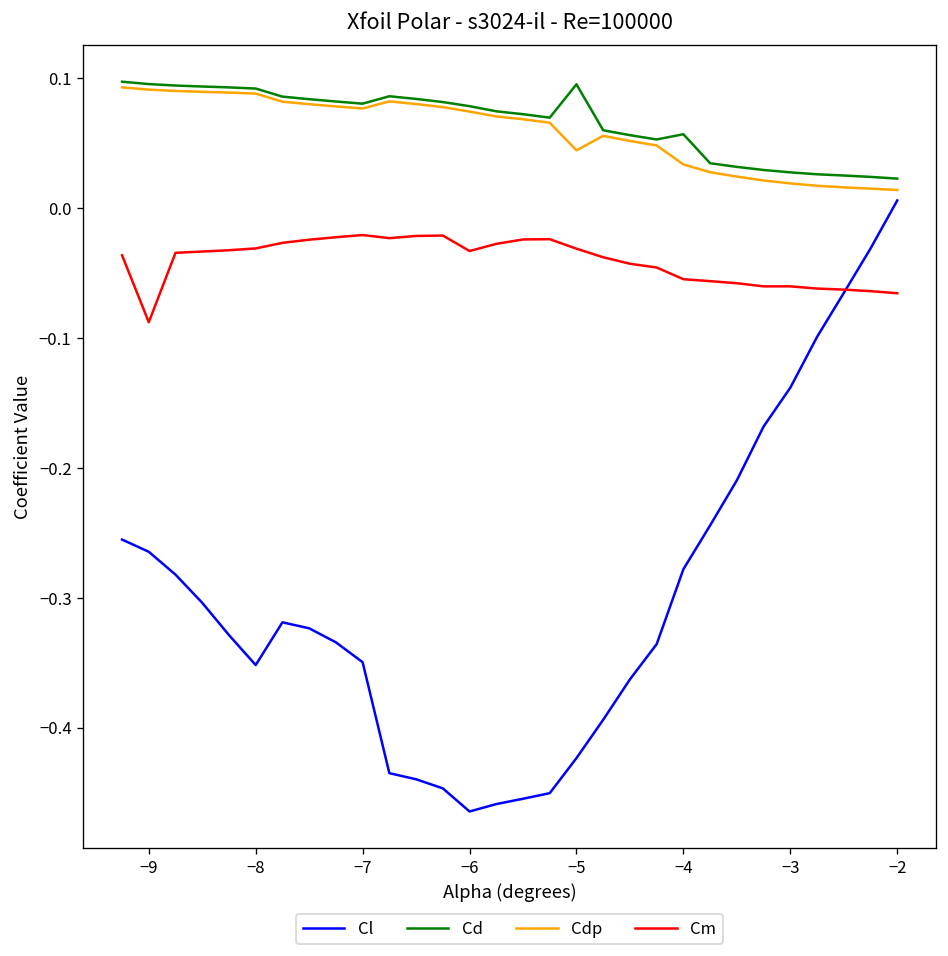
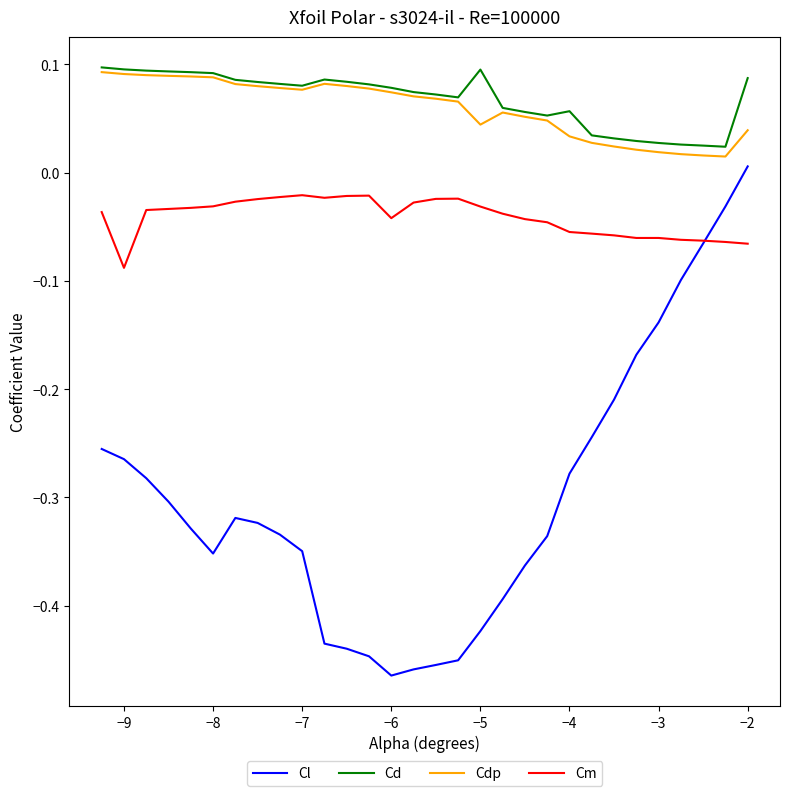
Cm, −6: -0.033 -> -0.042
Cd, −2: 0.023 -> 0.087
Cdp, −2: 0.014 -> 0.039
